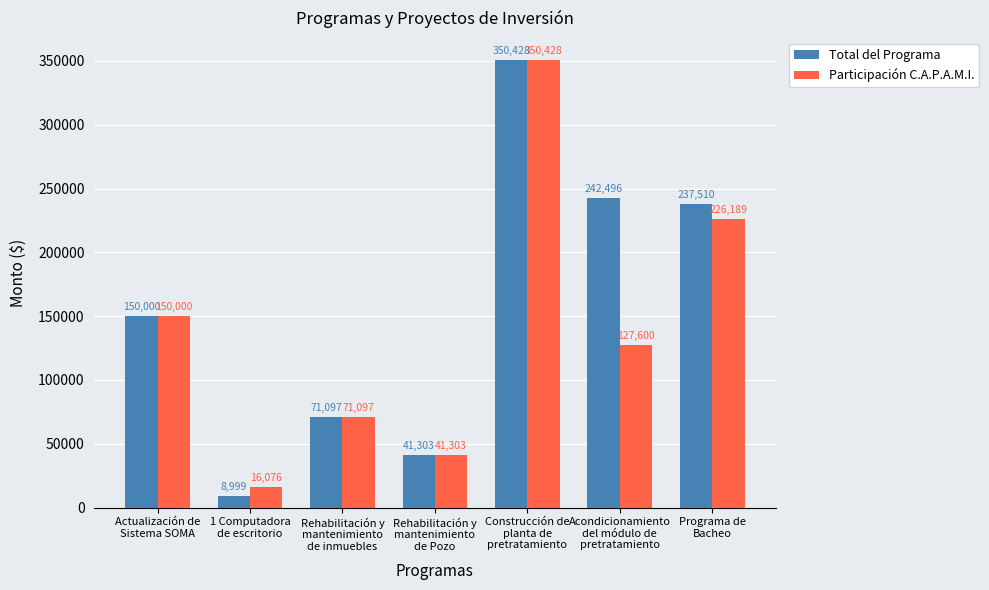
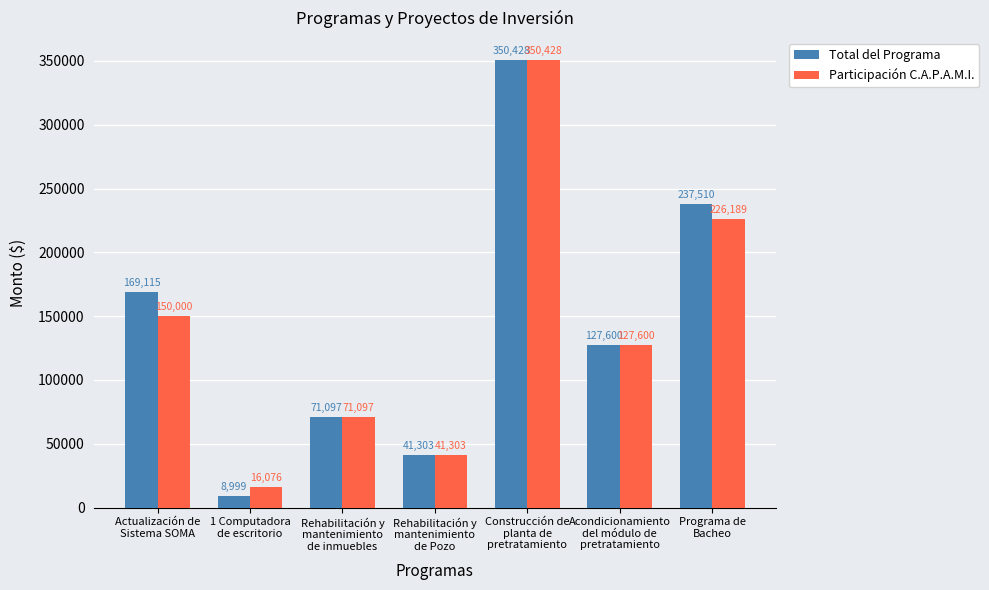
Total del Programa, Actualización de Sistema SOMA: 150,000 -> 169,115
Total del Programa, Acondicionamiento del módulo de pretratamiento: 242,496 -> 127,600
